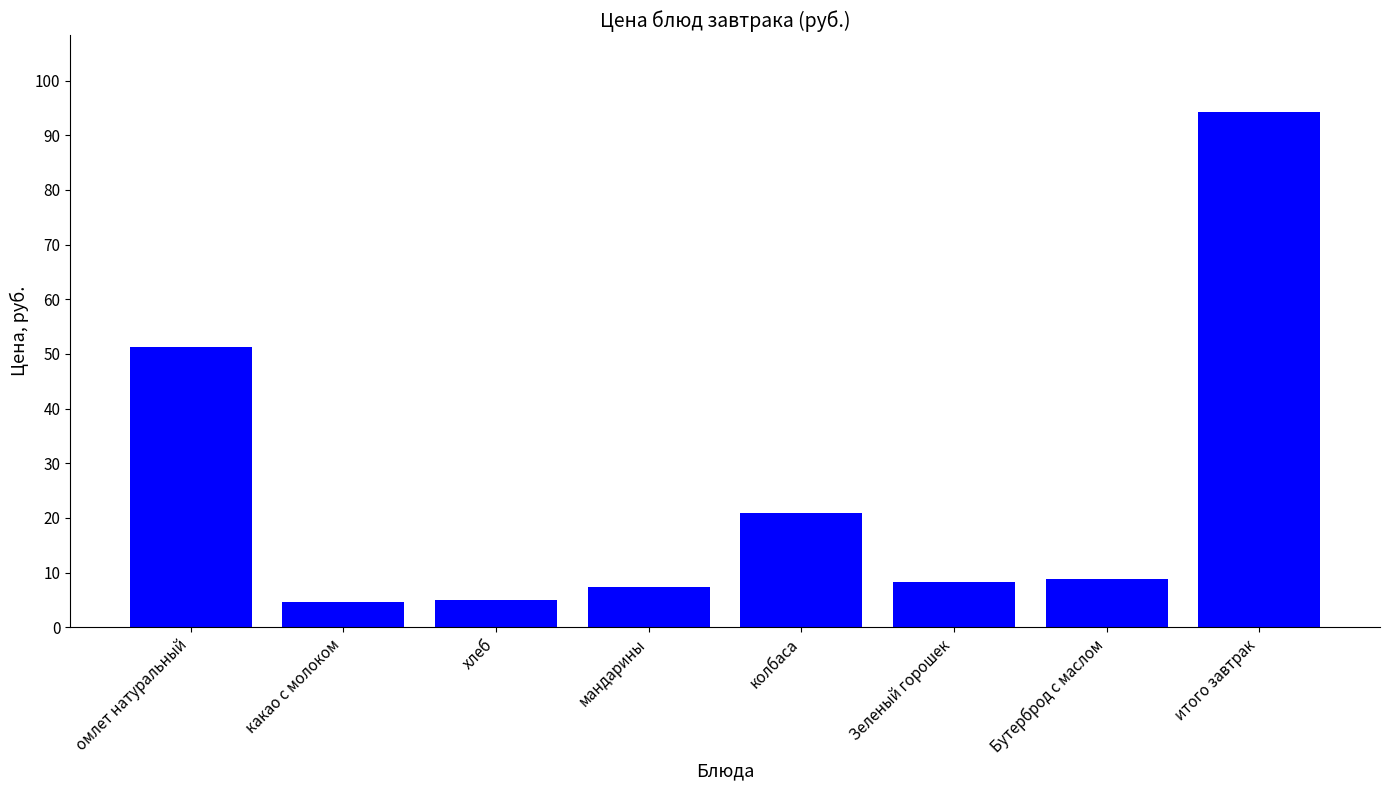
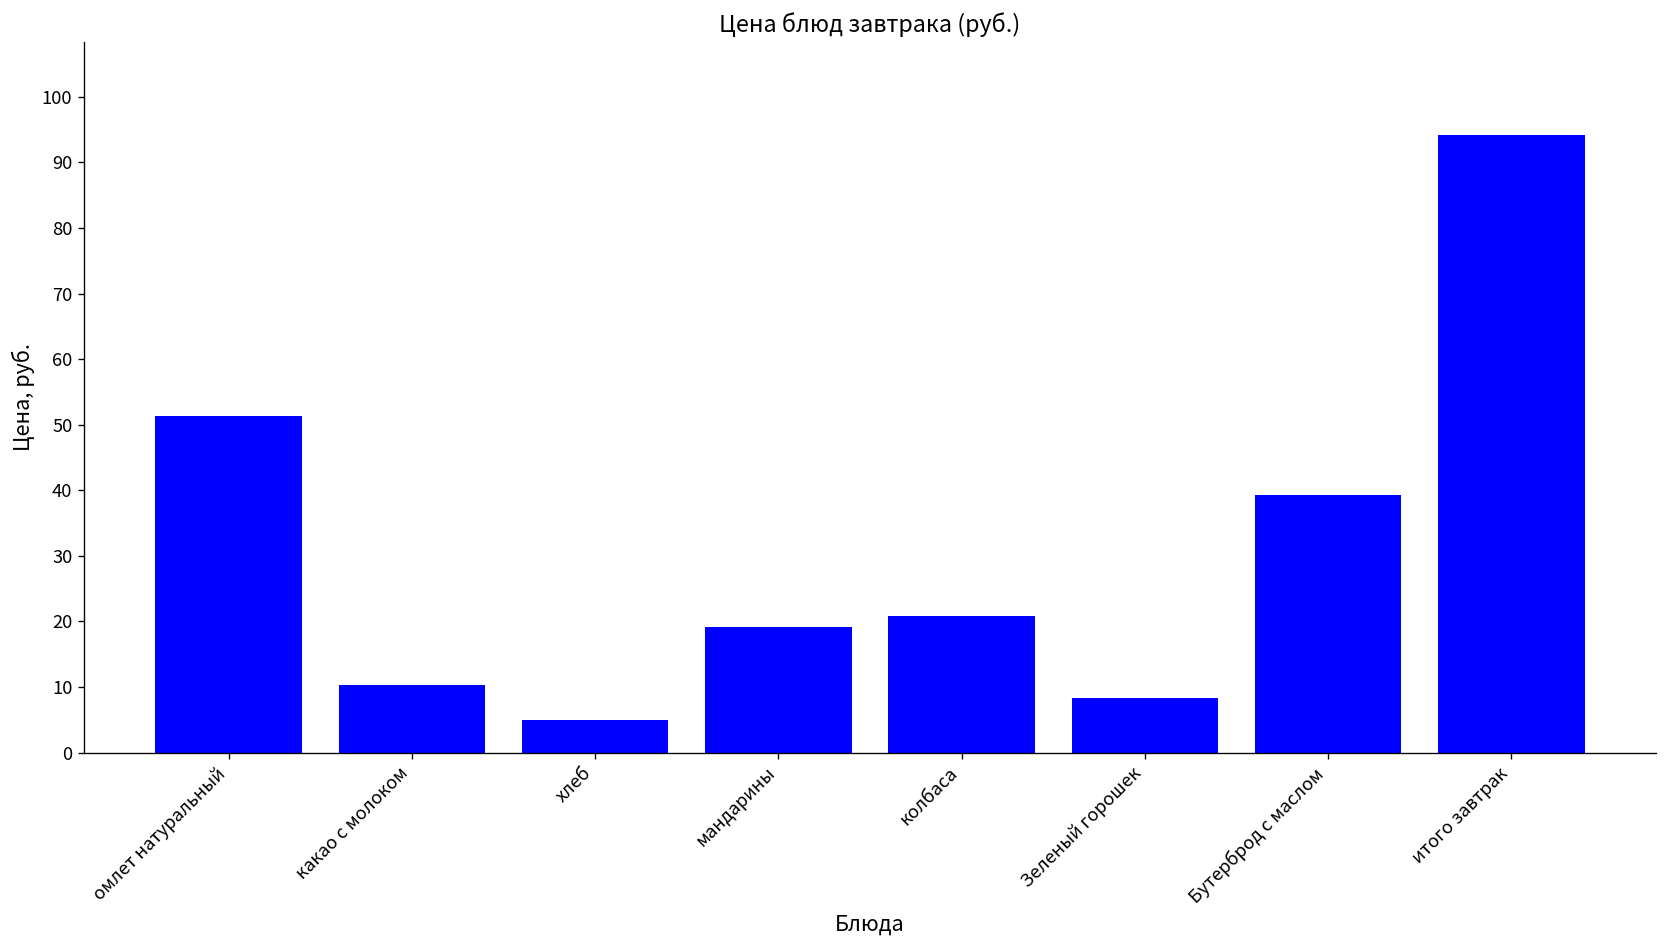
какао с молоком: 5 -> 10
мандарины: 7 -> 19
Бутерброд с маслом: 9 -> 39
